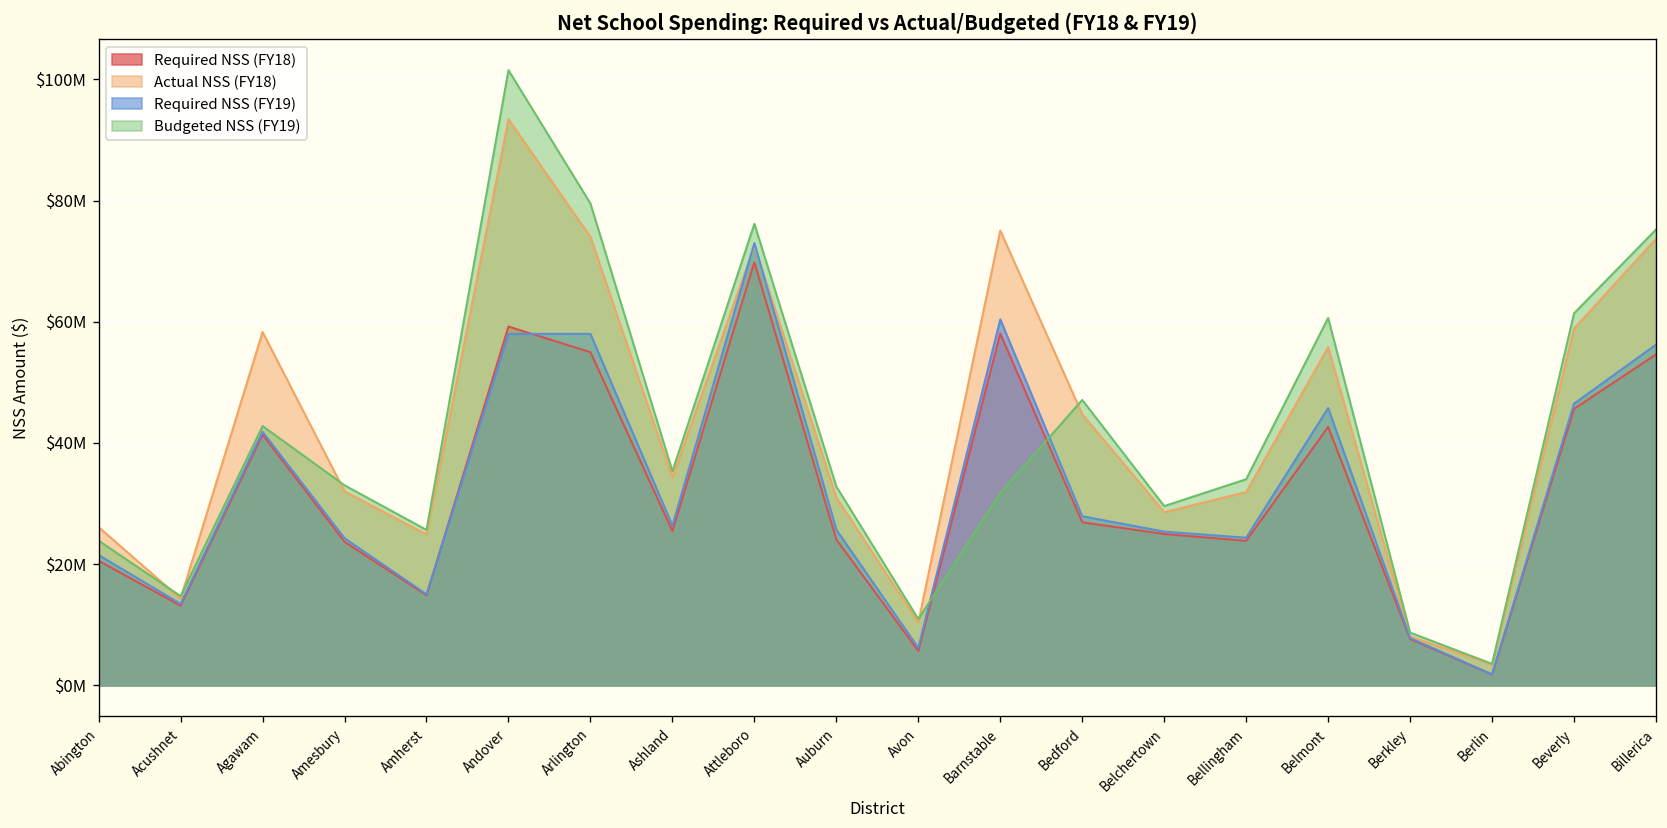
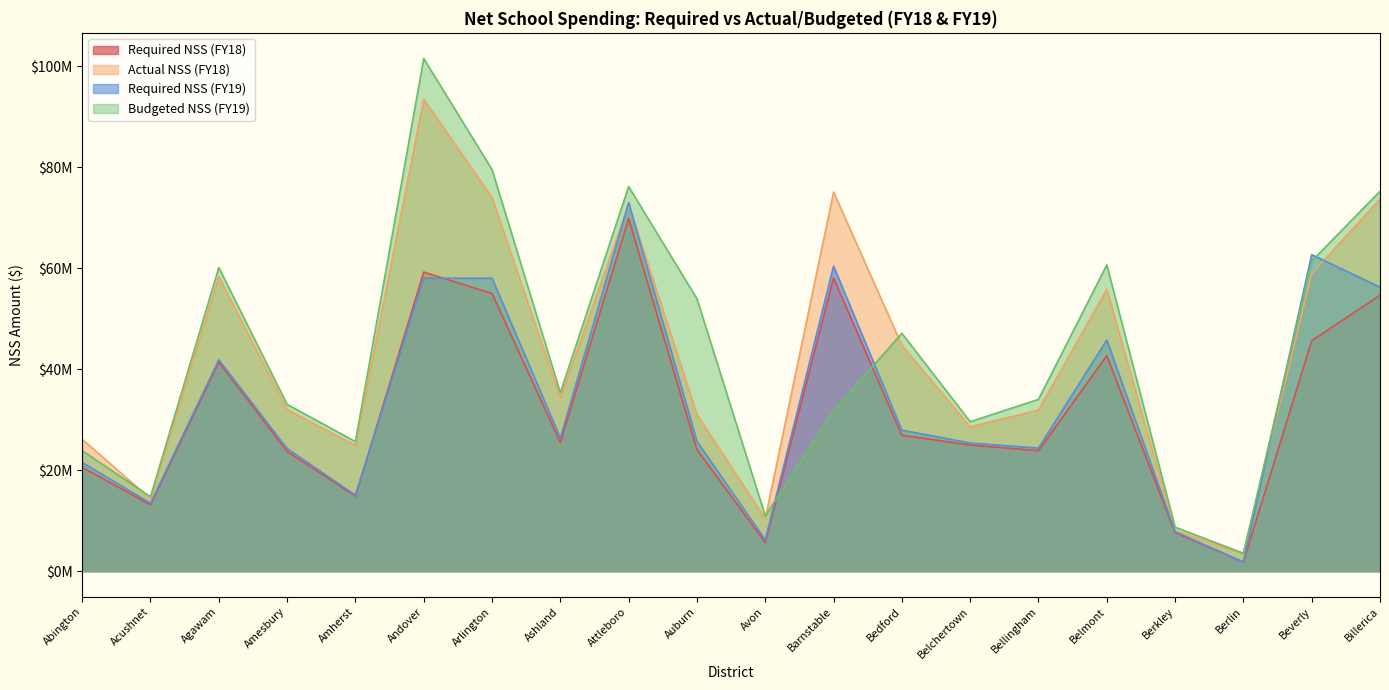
Budgeted NSS (FY19), Agawam: $43000000 -> $60000000
Budgeted NSS (FY19), Auburn: $33000000 -> $54000000
Required NSS (FY19), Beverly: $46000000 -> $63000000
